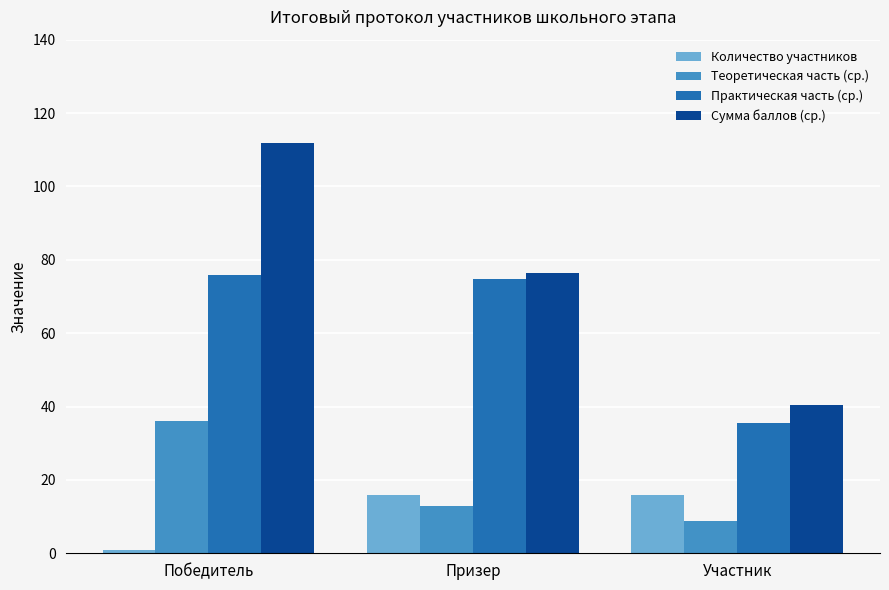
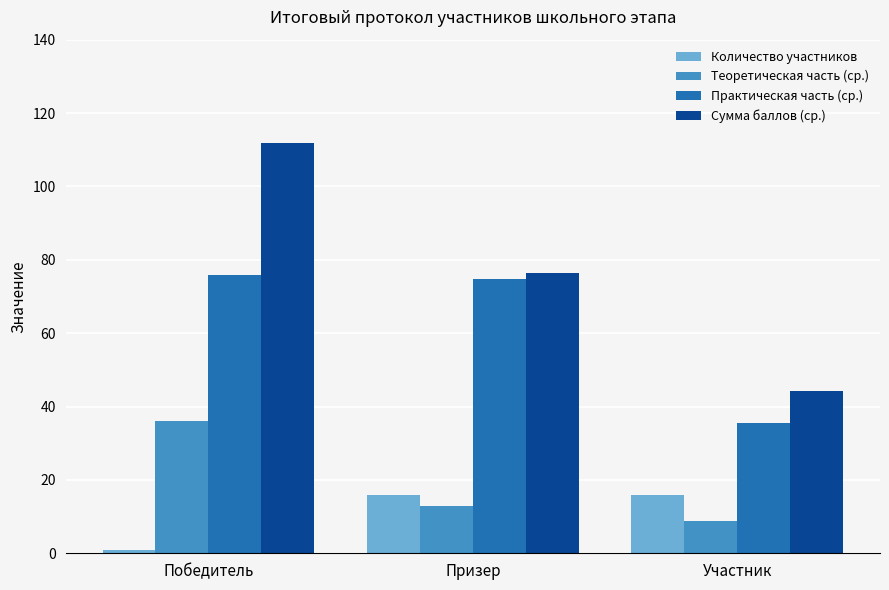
Сумма баллов (ср.), Участник: 40 -> 44
